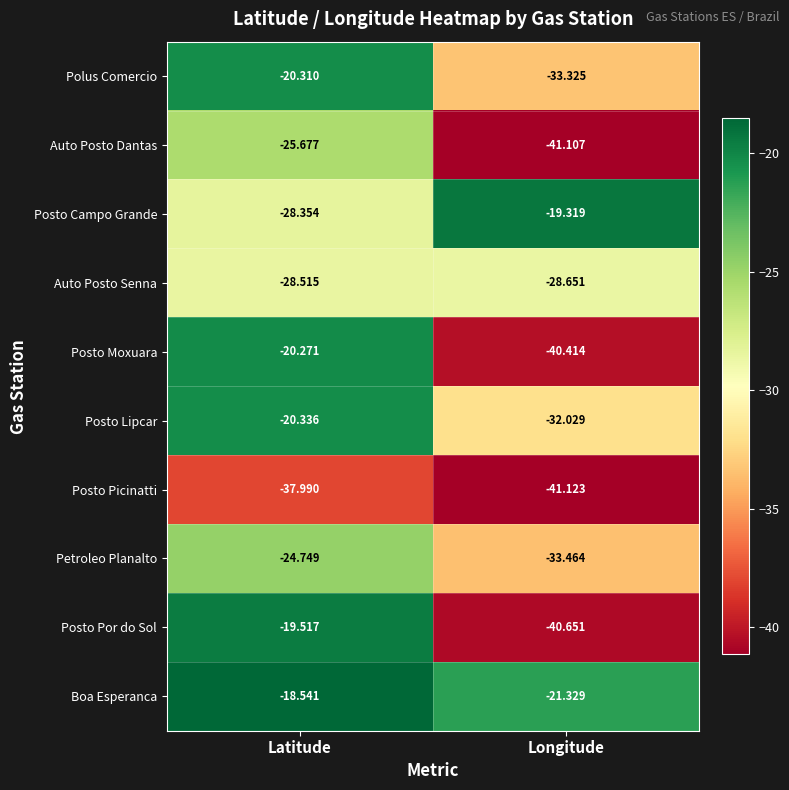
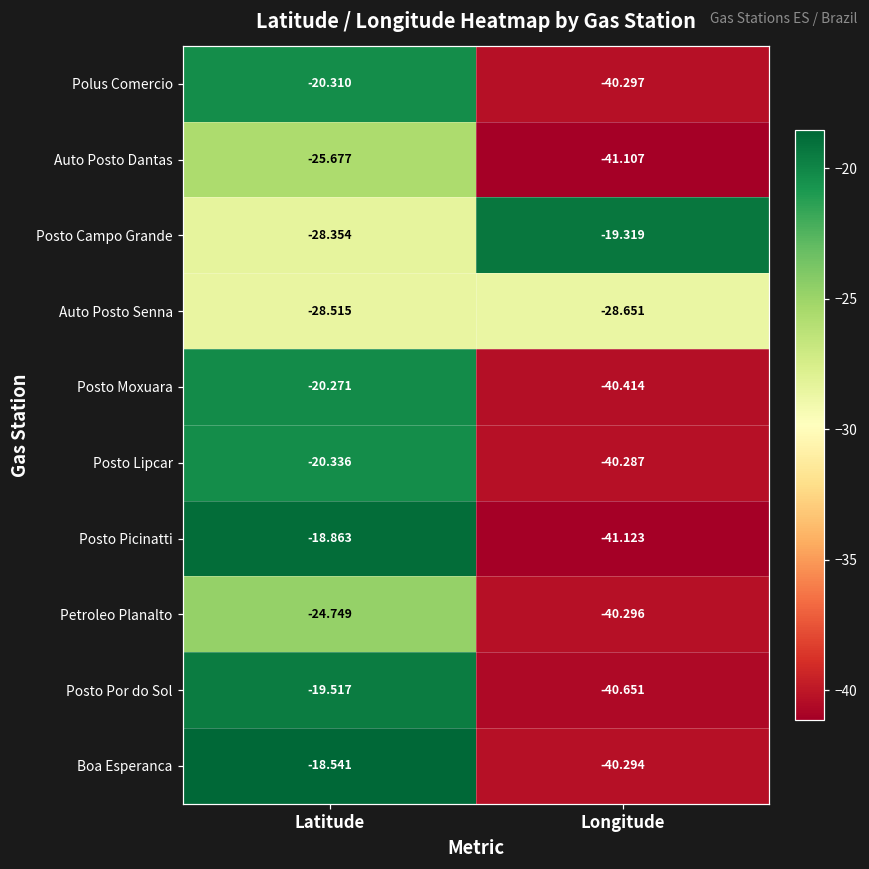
Polus Comercio, Longitude: -33.325 -> -40.297
Posto Lipcar, Longitude: -32.029 -> -40.287
Posto Picinatti, Latitude: -37.990 -> -18.863
Petroleo Planalto, Longitude: -33.464 -> -40.296
Boa Esperanca, Longitude: -21.329 -> -40.294
